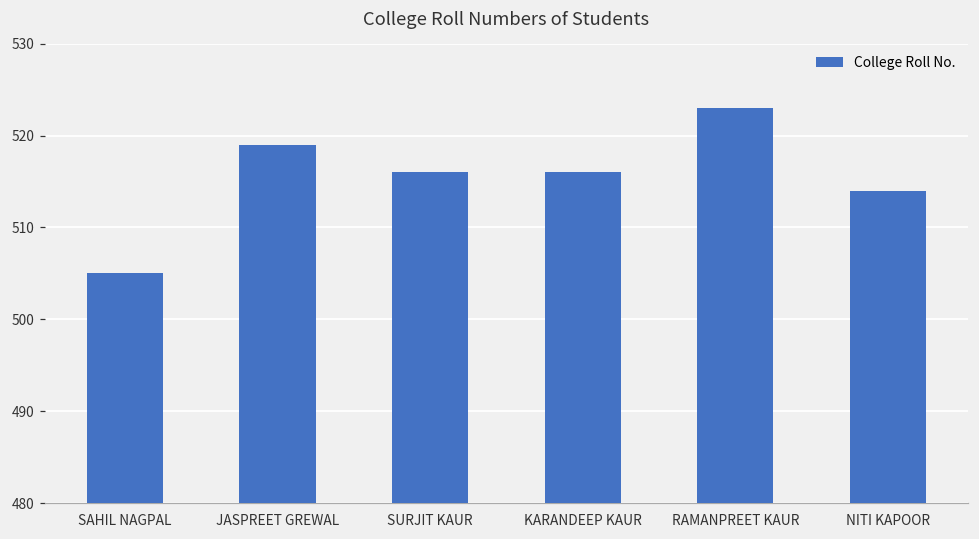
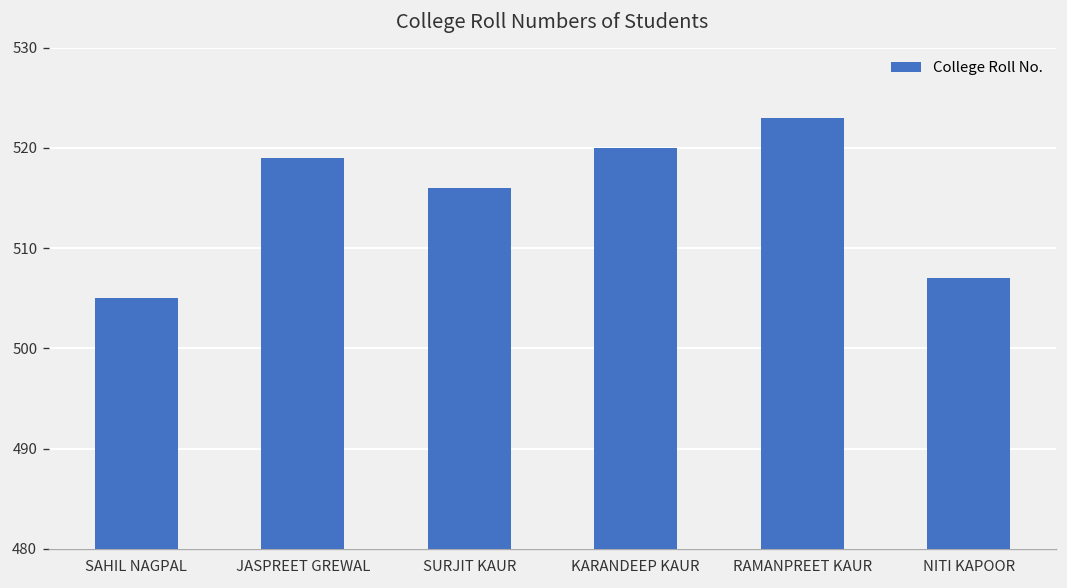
KARANDEEP KAUR: 516 -> 520
NITI KAPOOR: 514 -> 507
